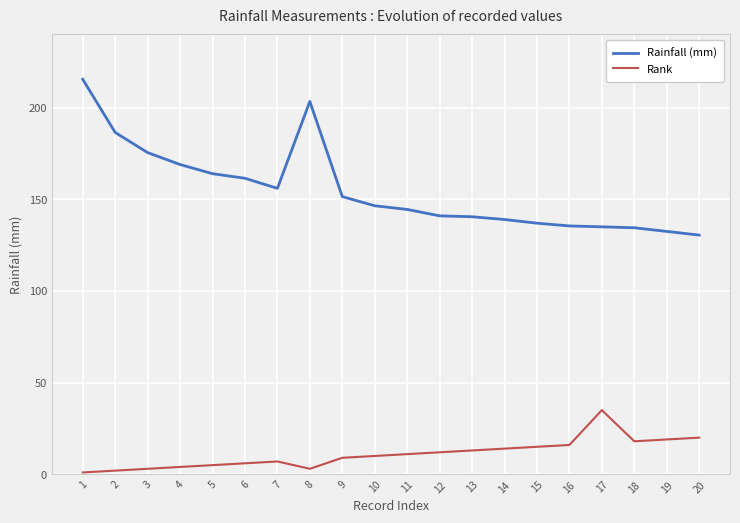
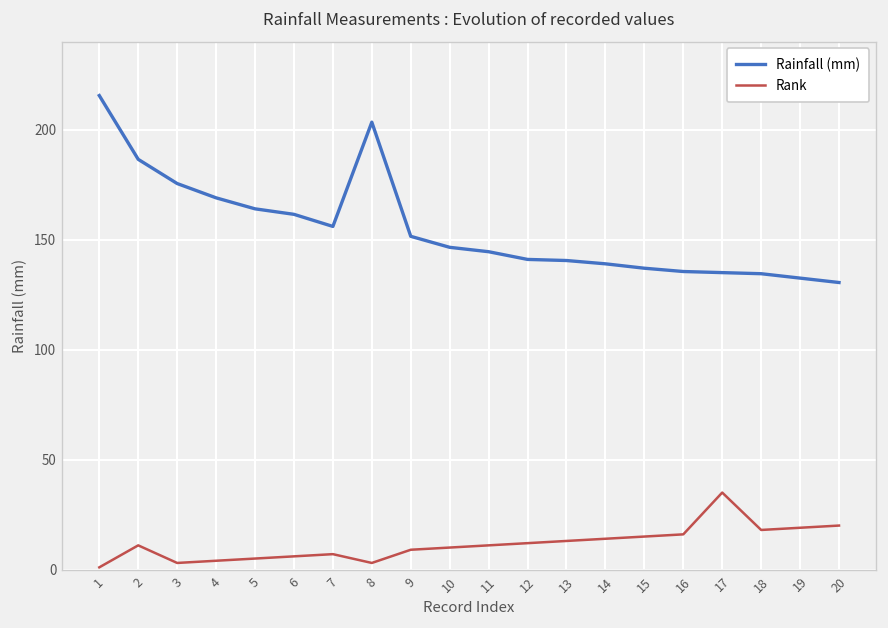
Rank, 2: 2 -> 11
